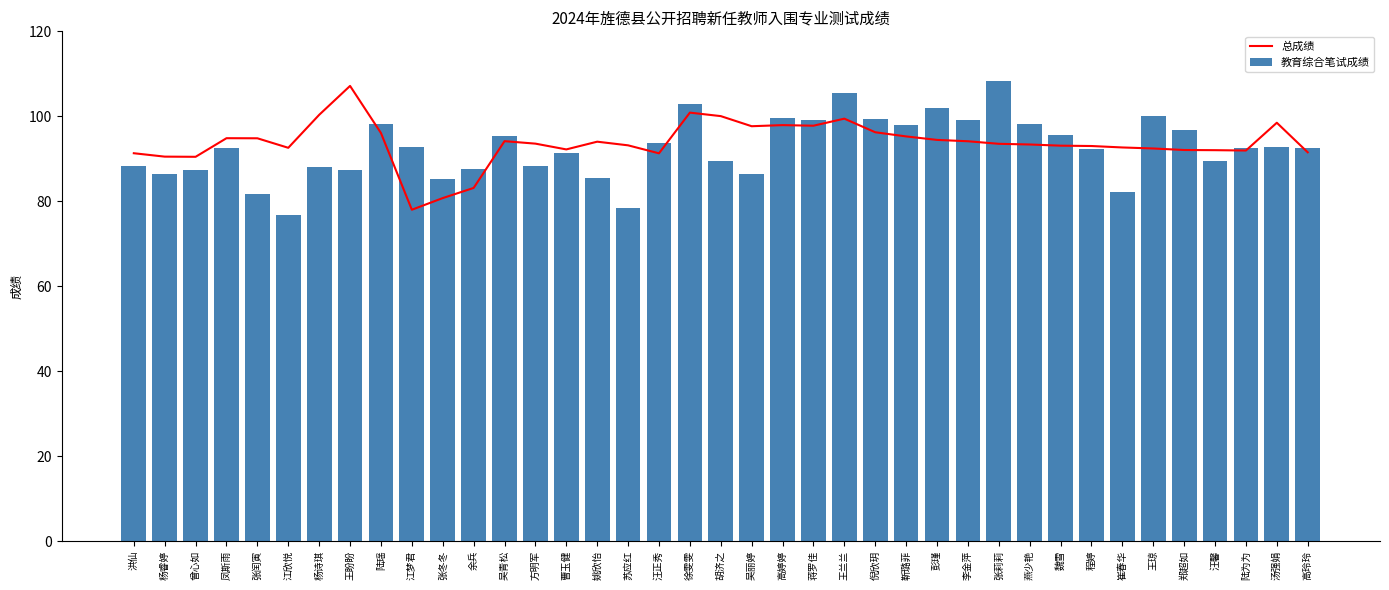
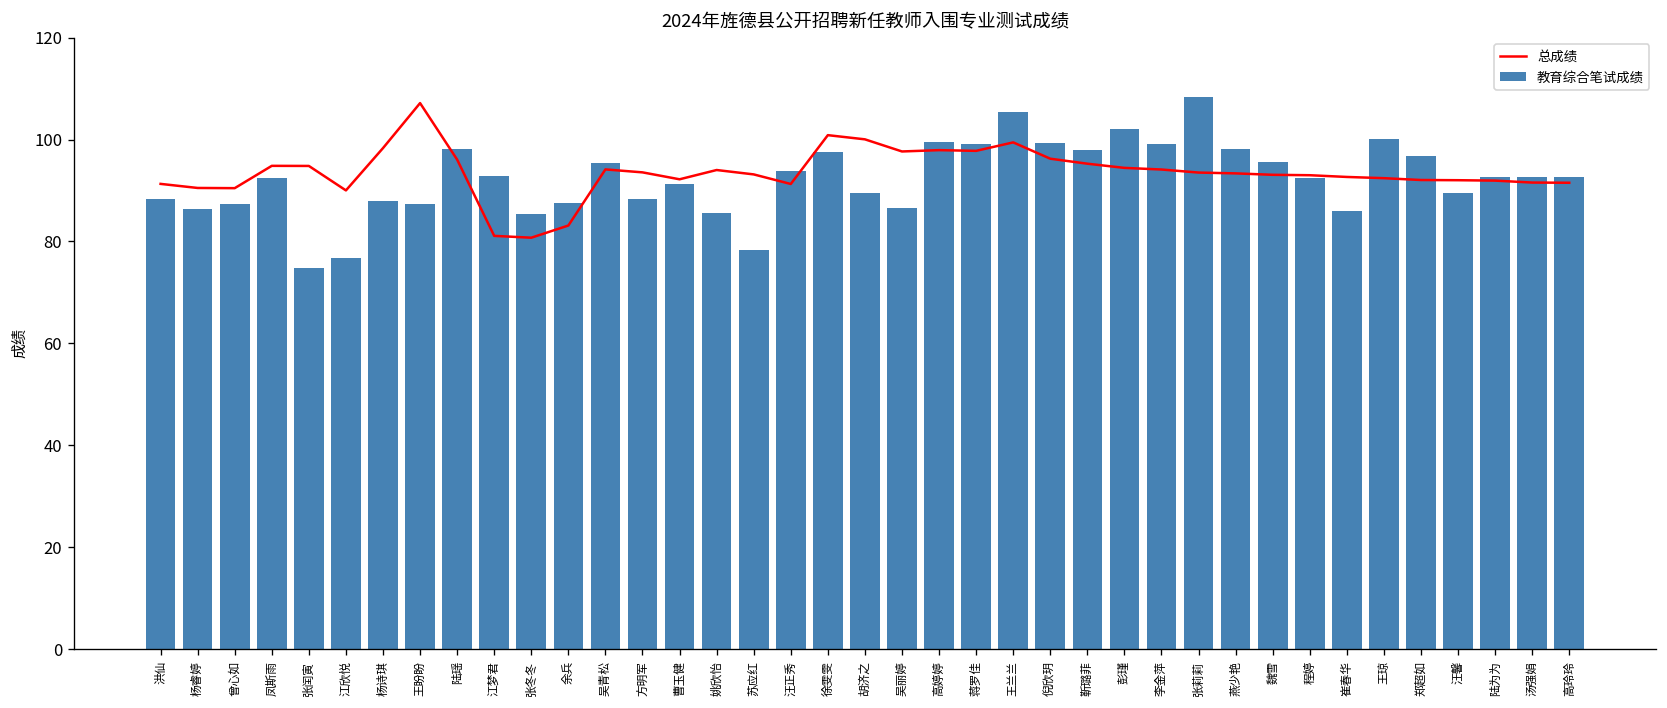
教育综合笔试成绩, 张闰寅: 82 -> 75
总成绩, 江欣悦: 93 -> 90
总成绩, 杨诗琪: 100 -> 98
总成绩, 江梦君: 78 -> 81
教育综合笔试成绩, 徐雯雯: 103 -> 98
教育综合笔试成绩, 崔春华: 82 -> 86
总成绩, 汤强娟: 98 -> 92
